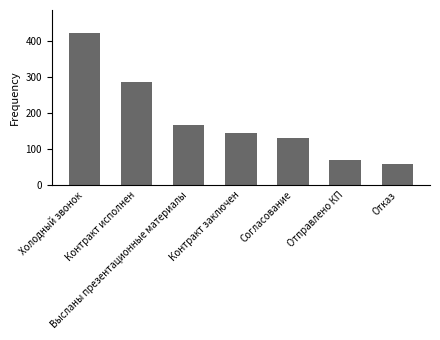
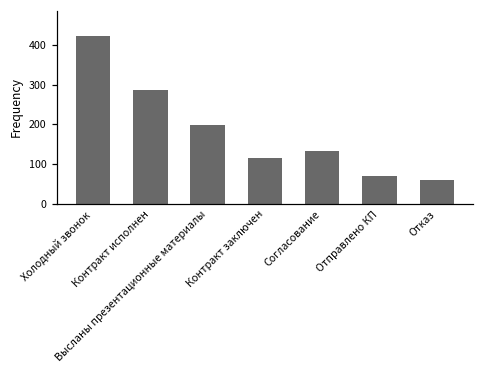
Высланы презентационные материалы: 170 -> 200
Контракт заключен: 150 -> 120
